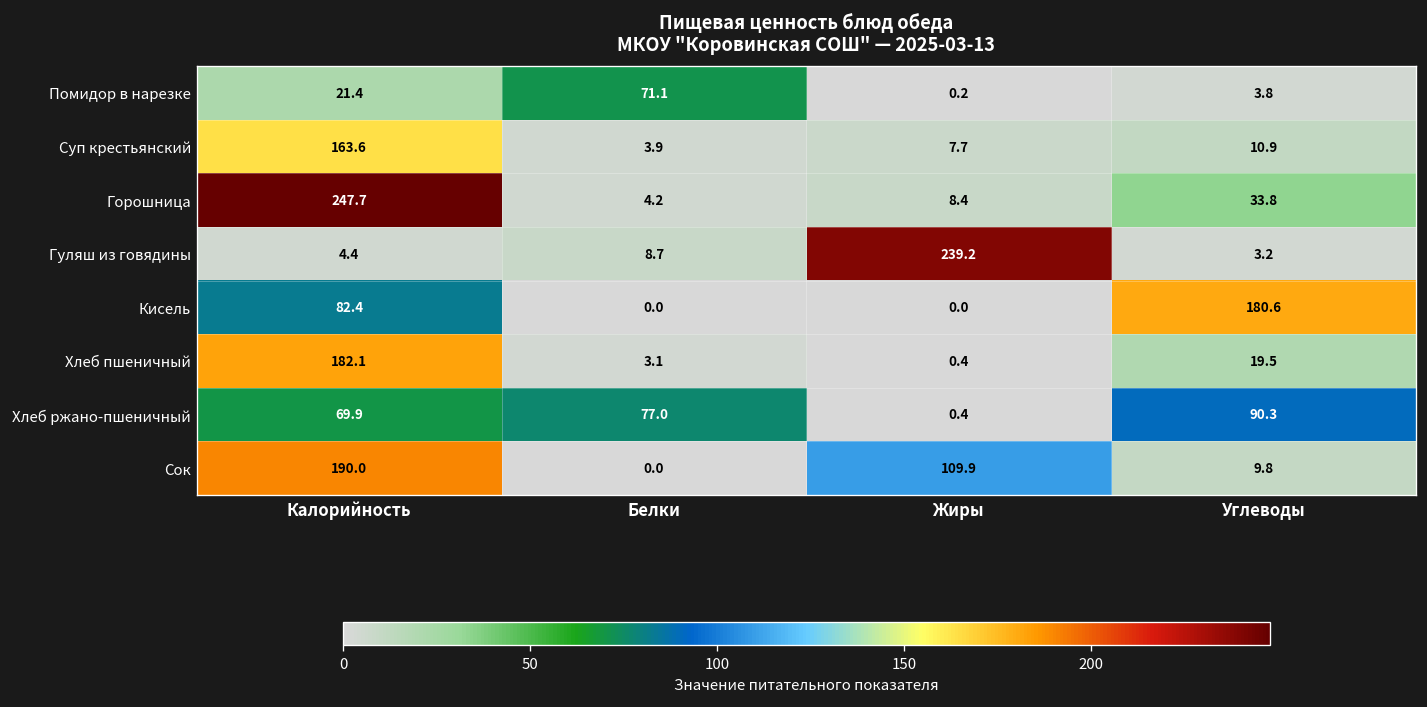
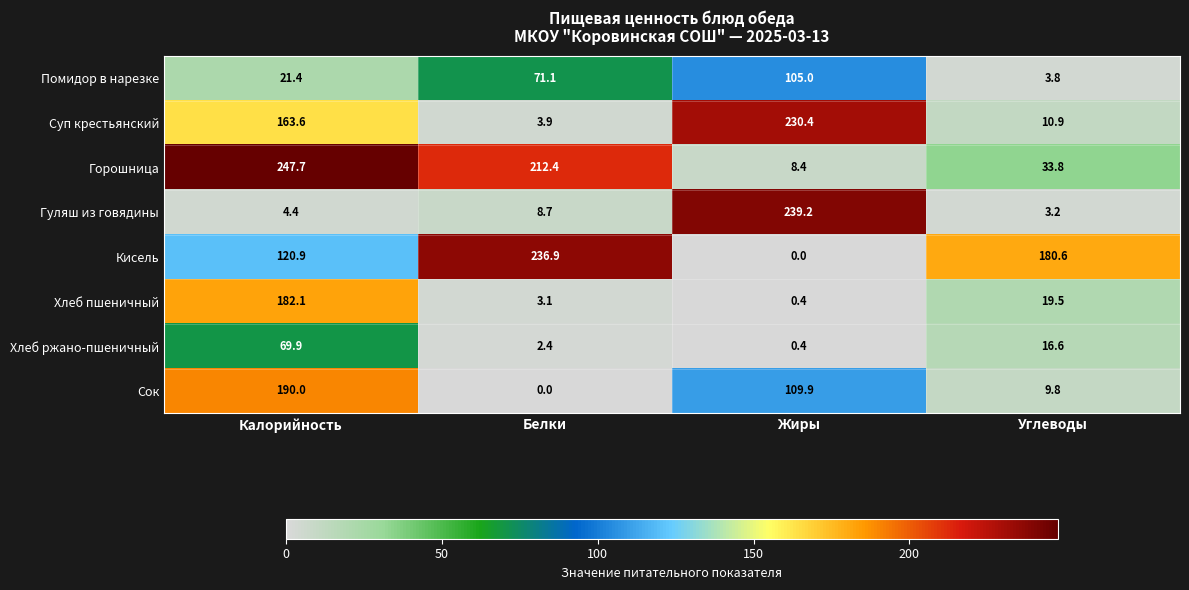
Помидор в нарезке, Жиры: 0.2 -> 105.0
Суп крестьянский, Жиры: 7.7 -> 230.4
Горошница, Белки: 4.2 -> 212.4
Кисель, Калорийность: 82.4 -> 120.9
Кисель, Белки: 0.0 -> 236.9
Хлеб ржано-пшеничный, Белки: 77.0 -> 2.4
Хлеб ржано-пшеничный, Углеводы: 90.3 -> 16.6
